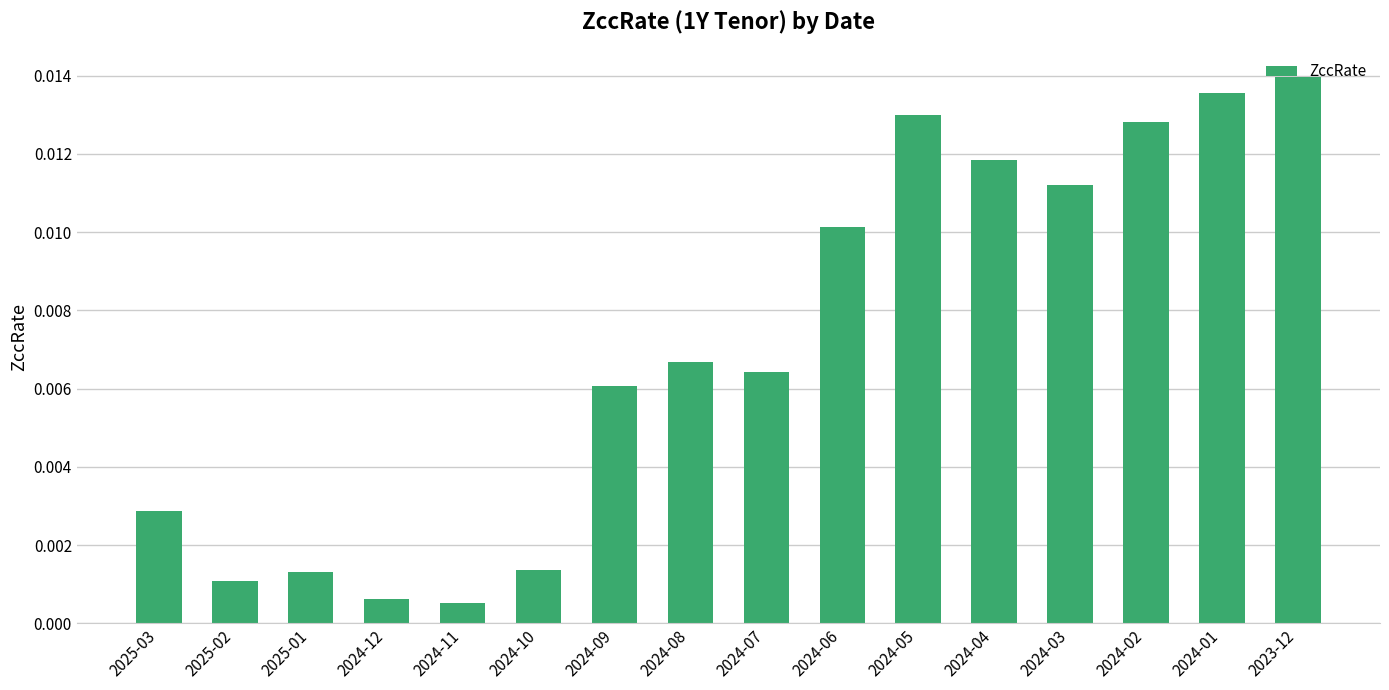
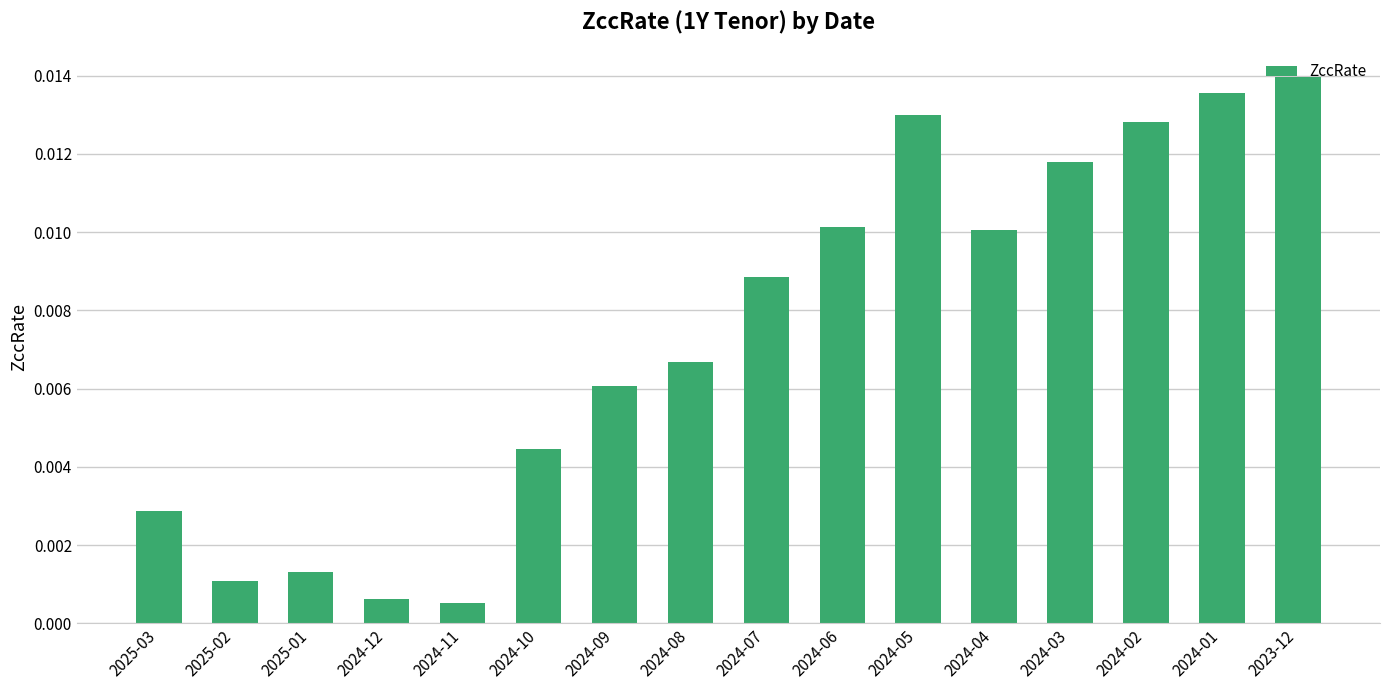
2024-10: 0.0014 -> 0.0045
2024-07: 0.0064 -> 0.0088
2024-04: 0.0118 -> 0.0101
2024-03: 0.0112 -> 0.0118
